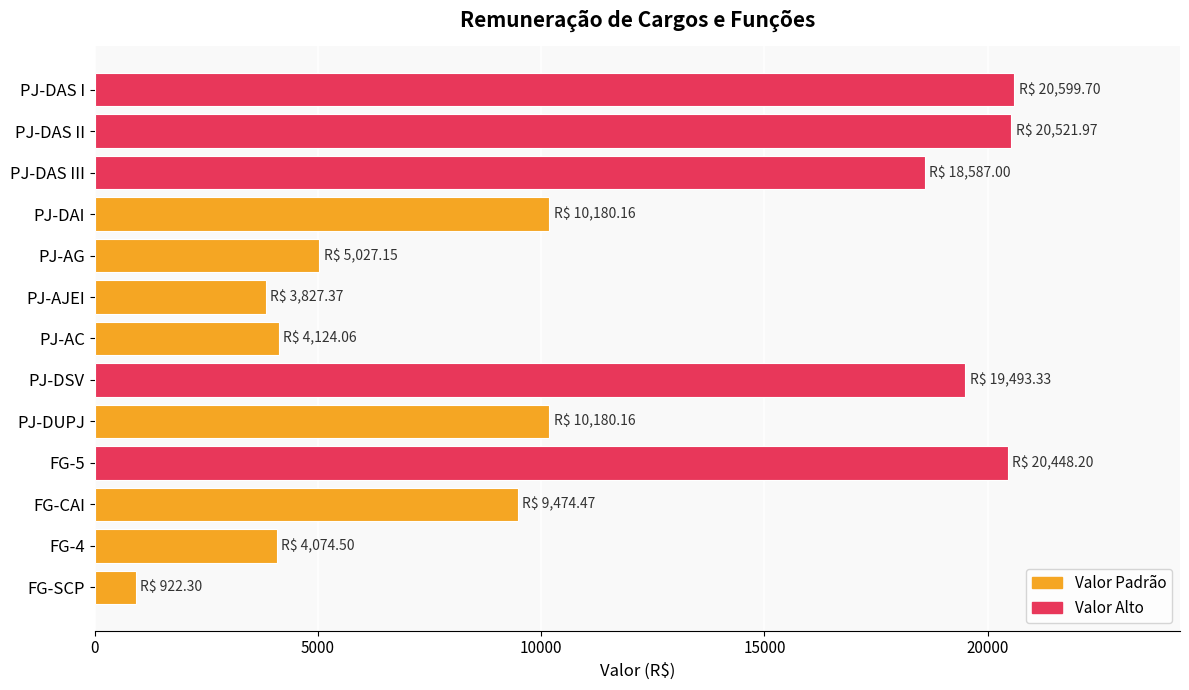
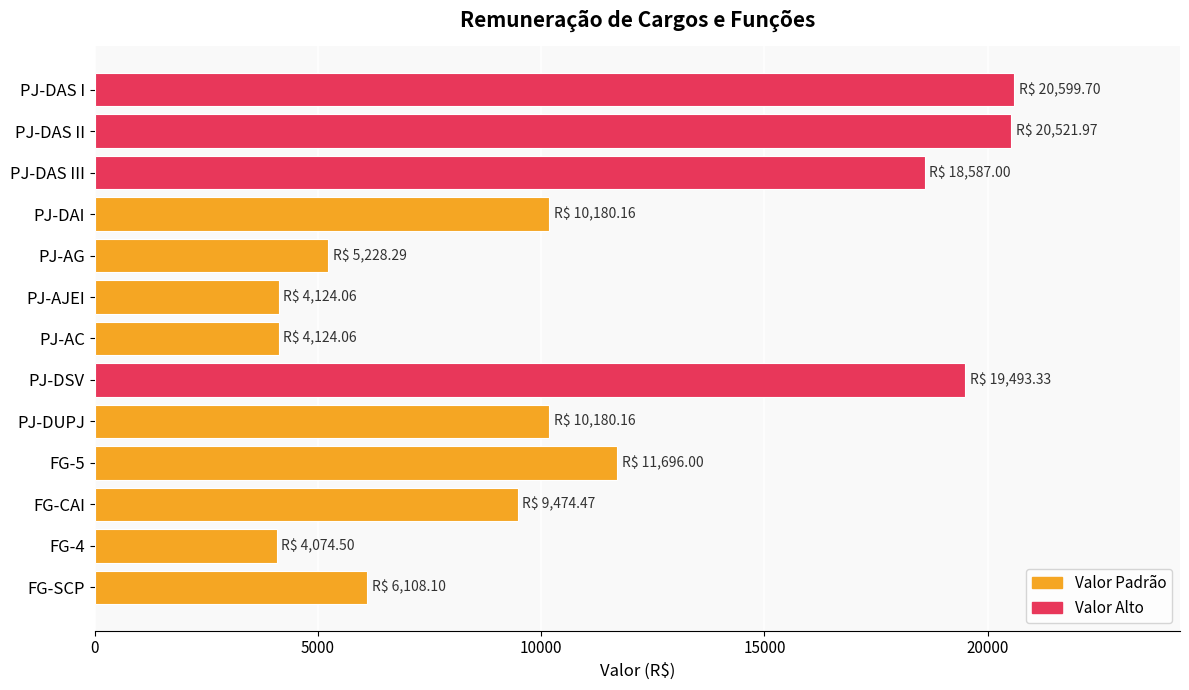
PJ-AG: 5,027.15 -> 5,228.29
PJ-AJEI: 3,827.37 -> 4,124.06
FG-5: 20,448.20 -> 11,696.00
FG-SCP: 922.30 -> 6,108.10
